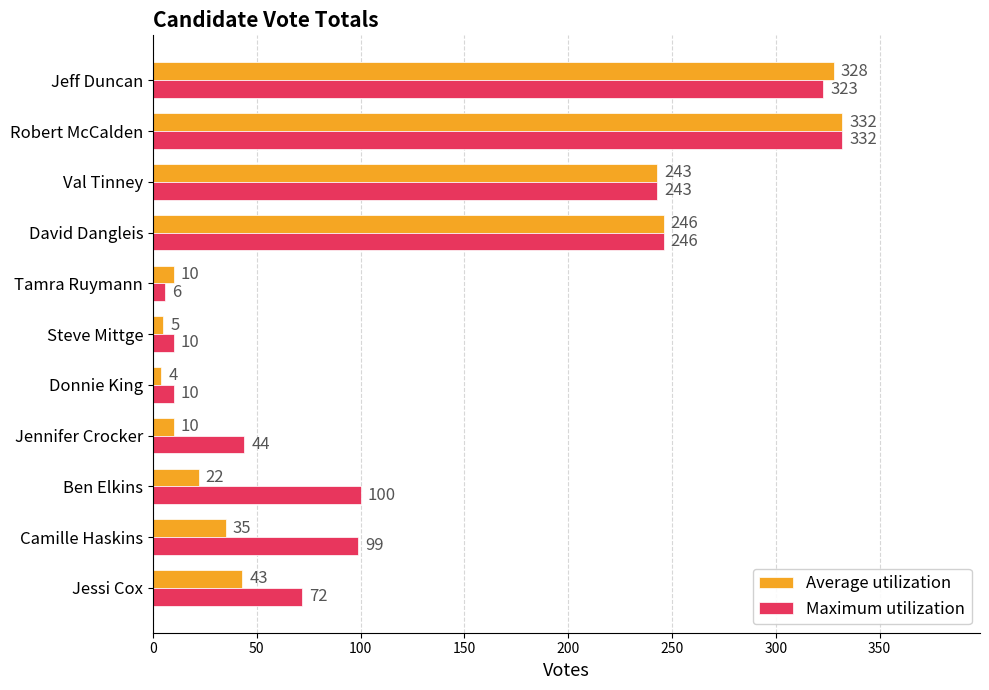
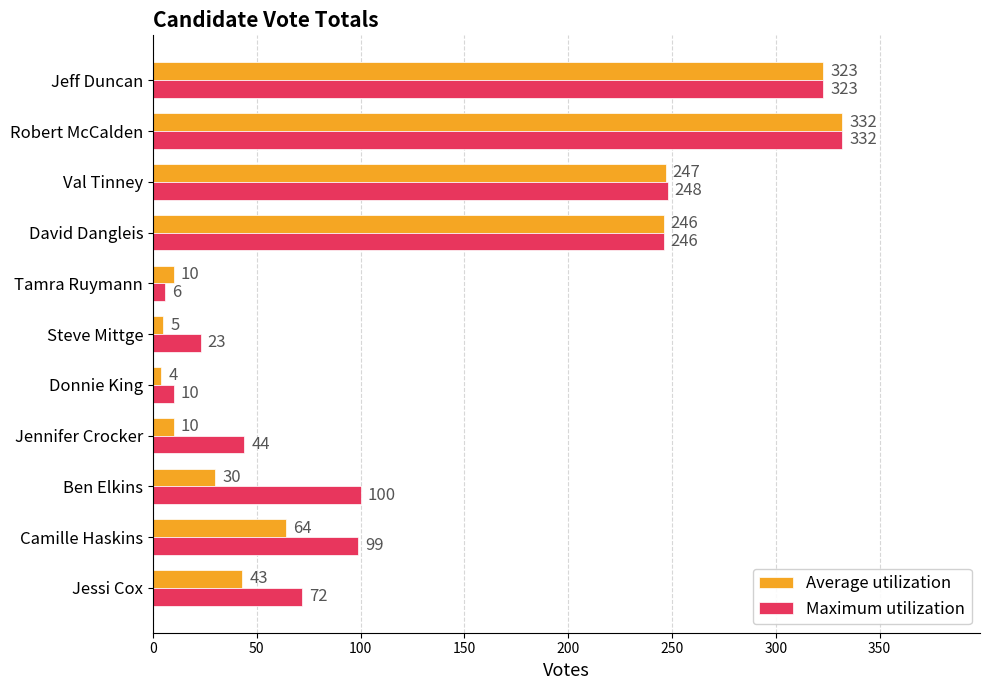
Average utilization, Jeff Duncan: 328 -> 323
Average utilization, Val Tinney: 243 -> 247
Maximum utilization, Val Tinney: 243 -> 248
Maximum utilization, Steve Mittge: 10 -> 23
Average utilization, Ben Elkins: 22 -> 30
Average utilization, Camille Haskins: 35 -> 64
